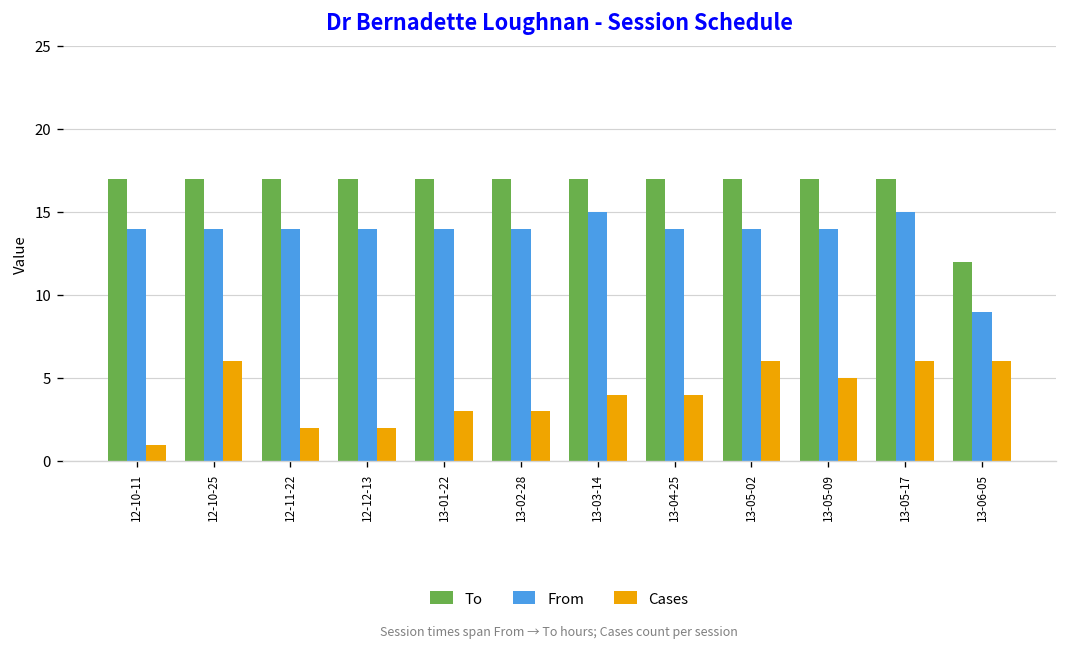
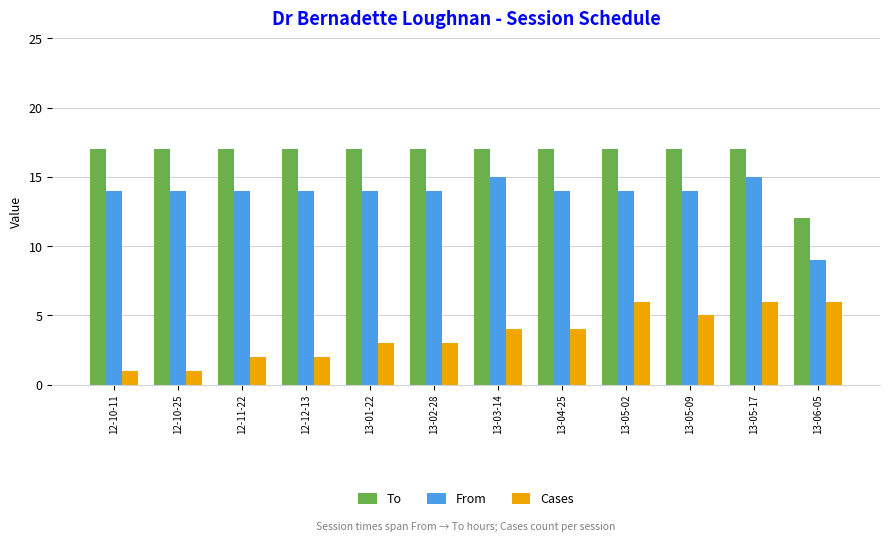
Cases, 12-10-25: 6 -> 1
